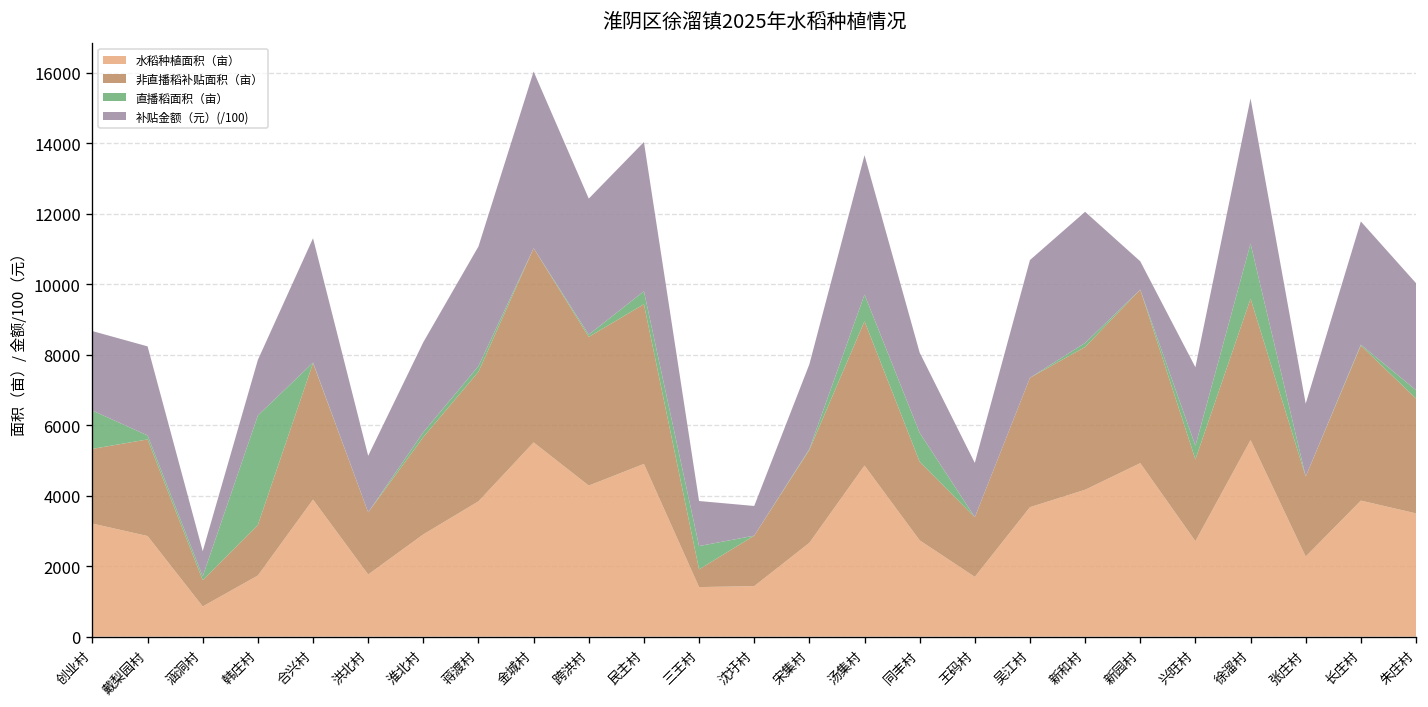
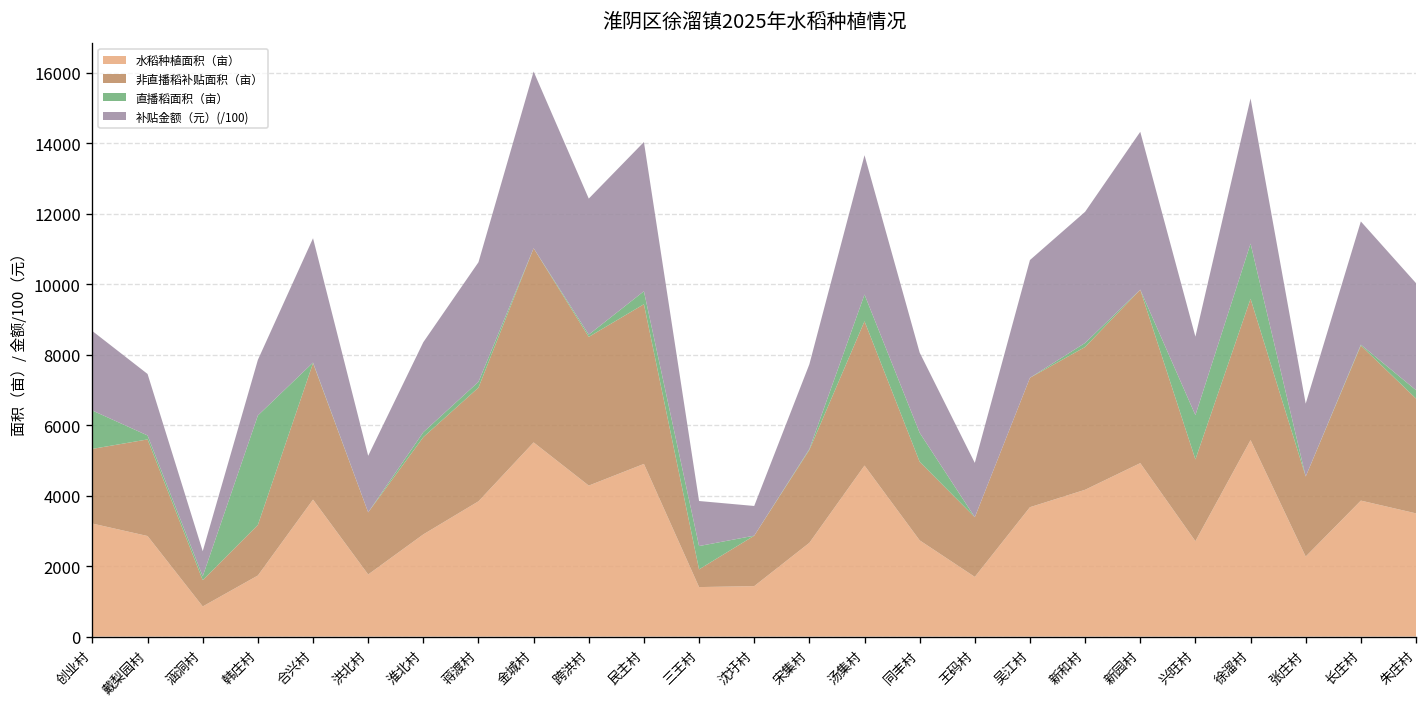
补贴金额（元）(/100), 戴梨园村: 2500 -> 1700
非直播稻补贴面积（亩）, 蒋渡村: 3700 -> 3200
补贴金额（元）(/100), 新园村: 800 -> 4500
直播稻面积（亩）, 兴旺村: 400 -> 1300
